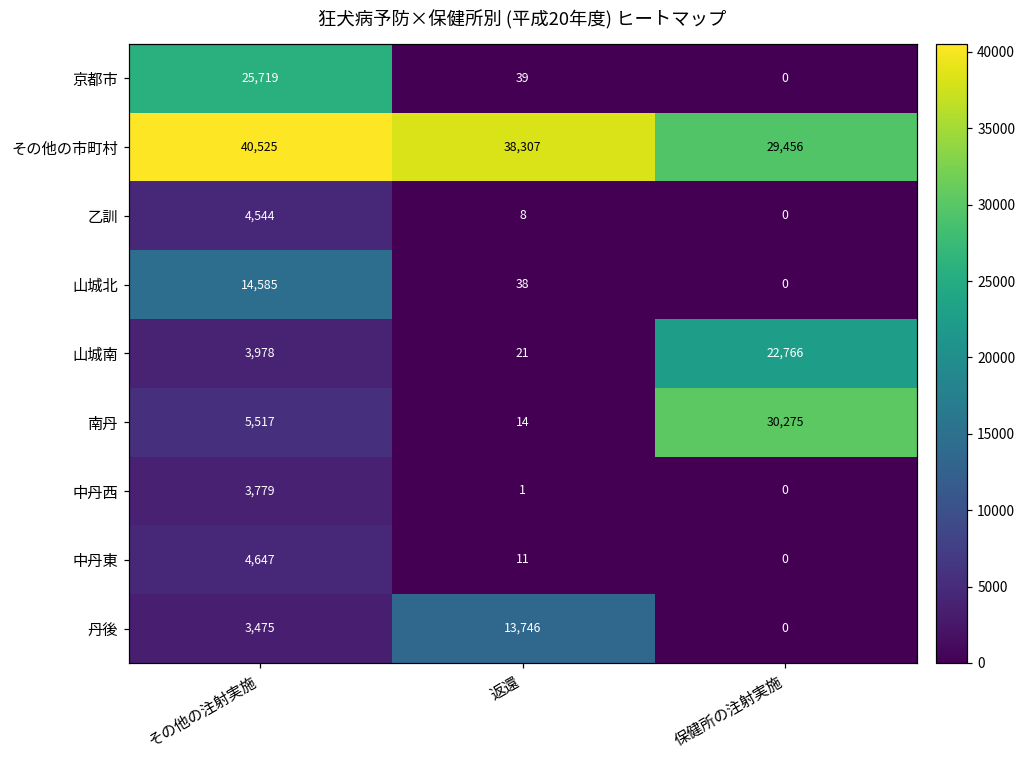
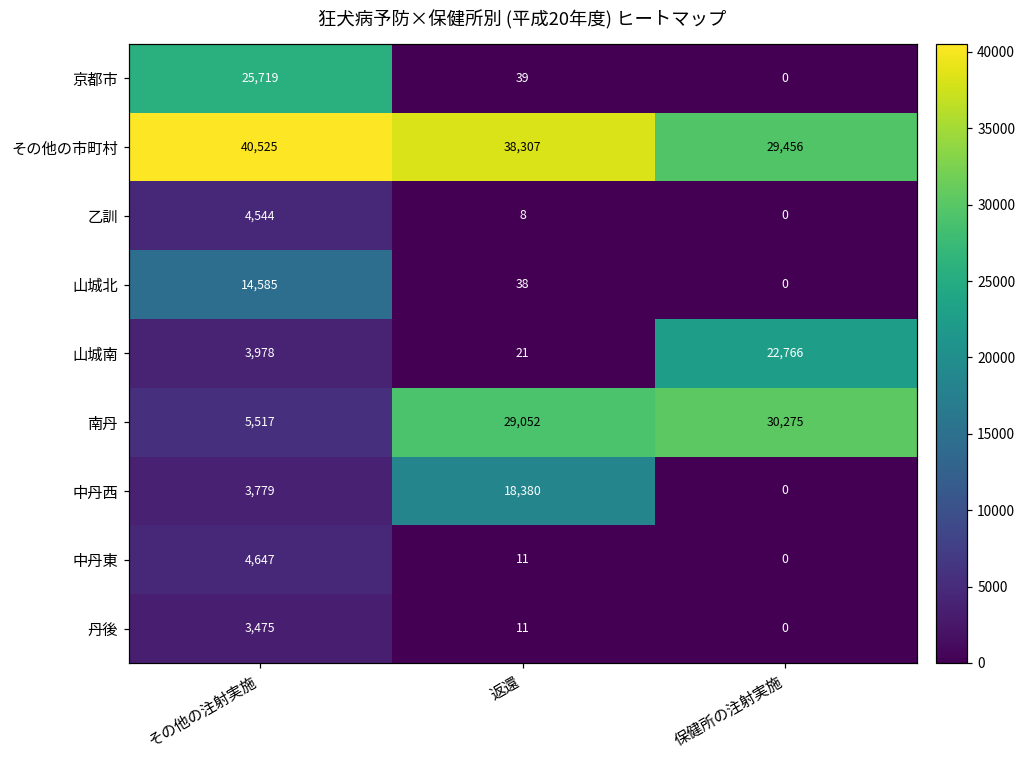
南丹, 返還: 14 -> 29,052
中丹西, 返還: 1 -> 18,380
丹後, 返還: 13,746 -> 11
